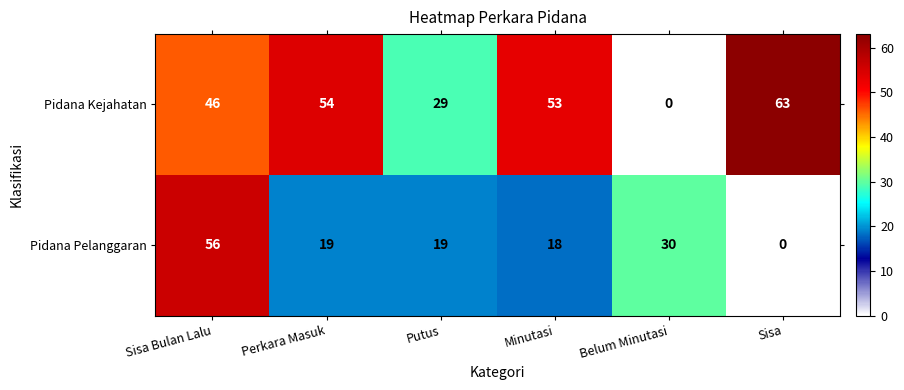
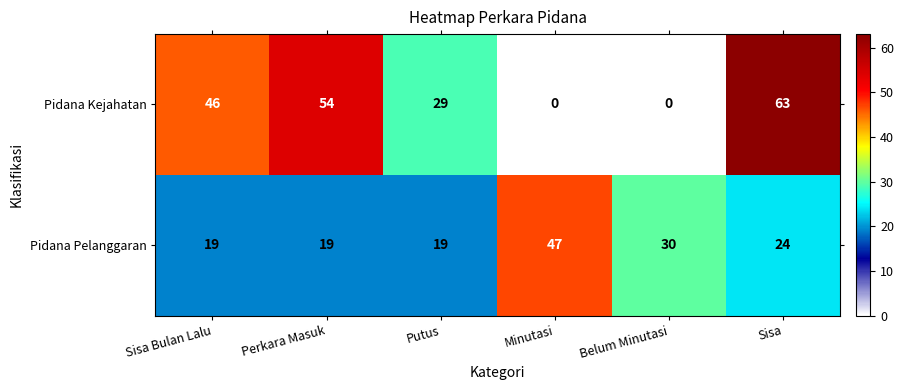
Pidana Kejahatan, Minutasi: 53 -> 0
Pidana Pelanggaran, Sisa Bulan Lalu: 56 -> 19
Pidana Pelanggaran, Minutasi: 18 -> 47
Pidana Pelanggaran, Sisa: 0 -> 24
